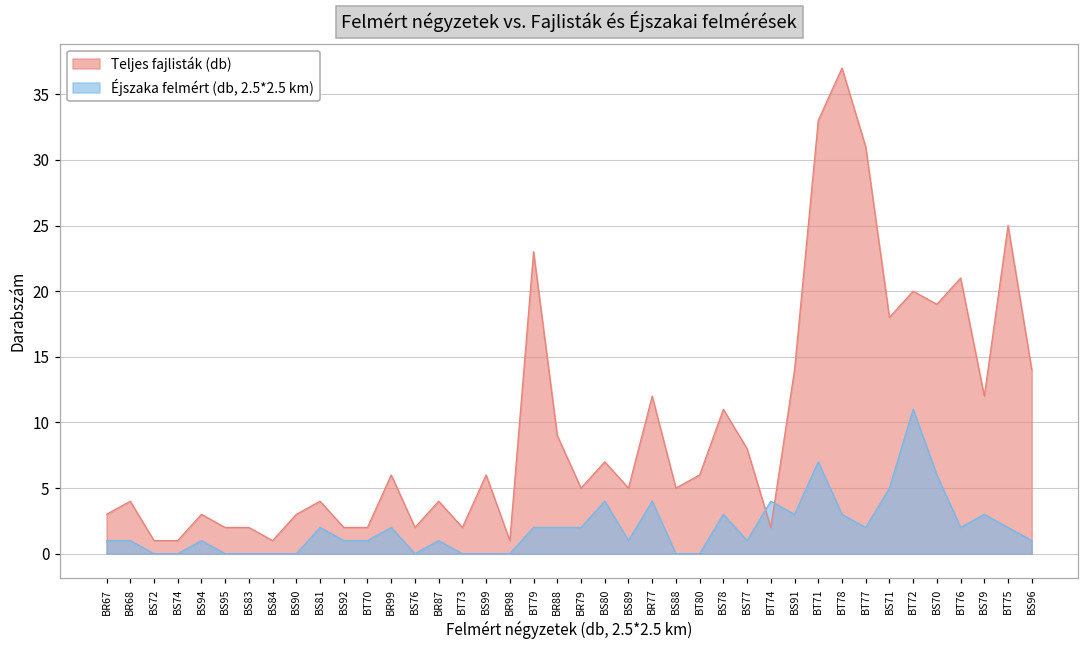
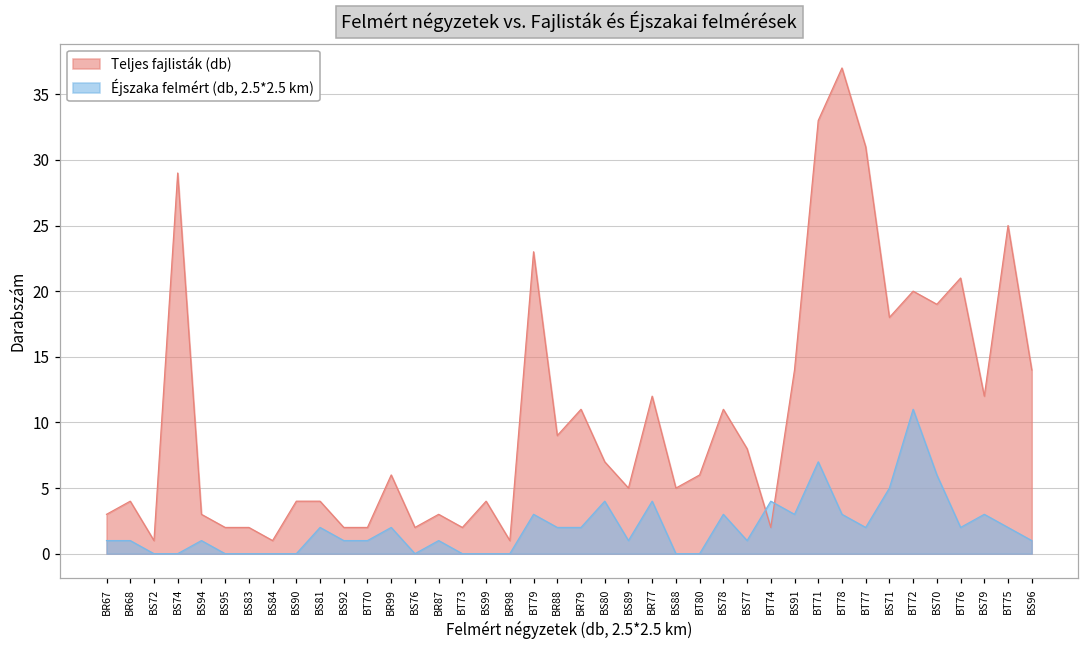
Teljes fajlisták (db), BS74: 1 -> 29
Teljes fajlisták (db), BS90: 3 -> 4
Teljes fajlisták (db), BR87: 4 -> 3
Teljes fajlisták (db), BS99: 6 -> 4
Éjszaka felmért (db, 2.5*2.5 km), BT79: 2 -> 3
Teljes fajlisták (db), BR79: 5 -> 11
